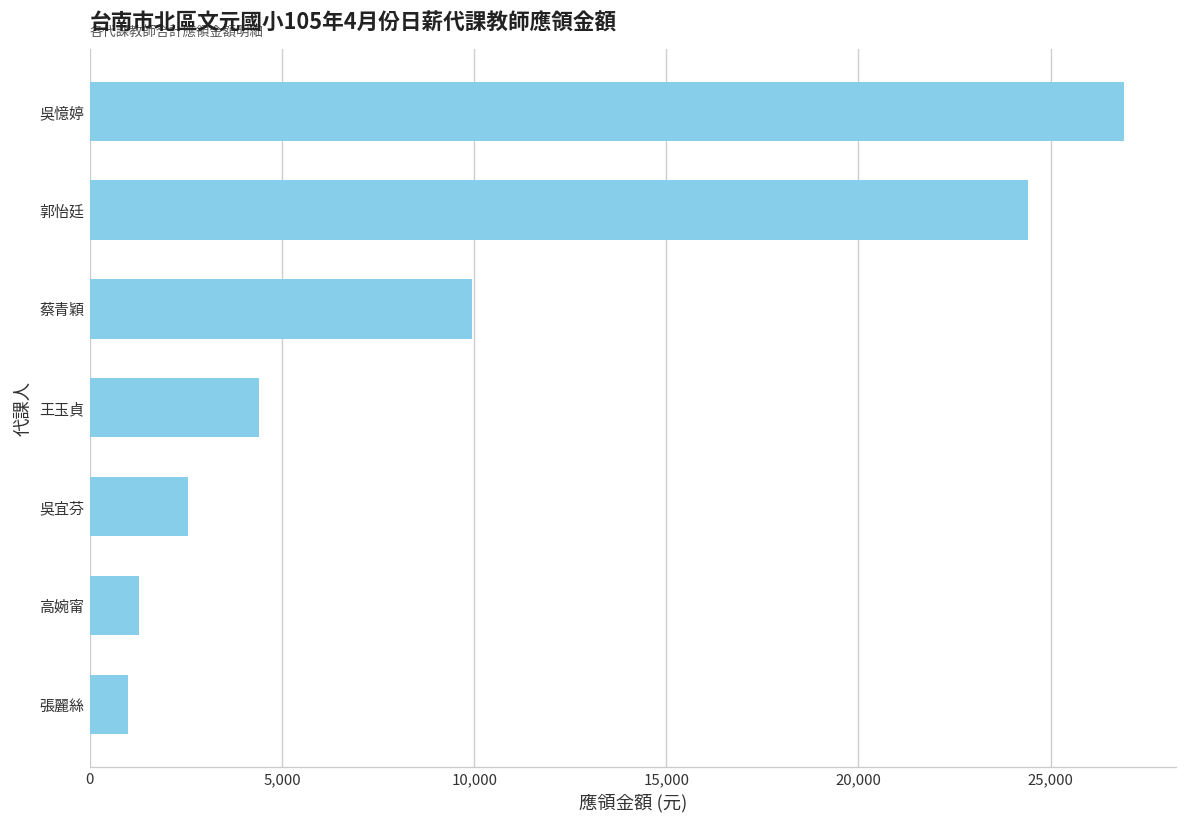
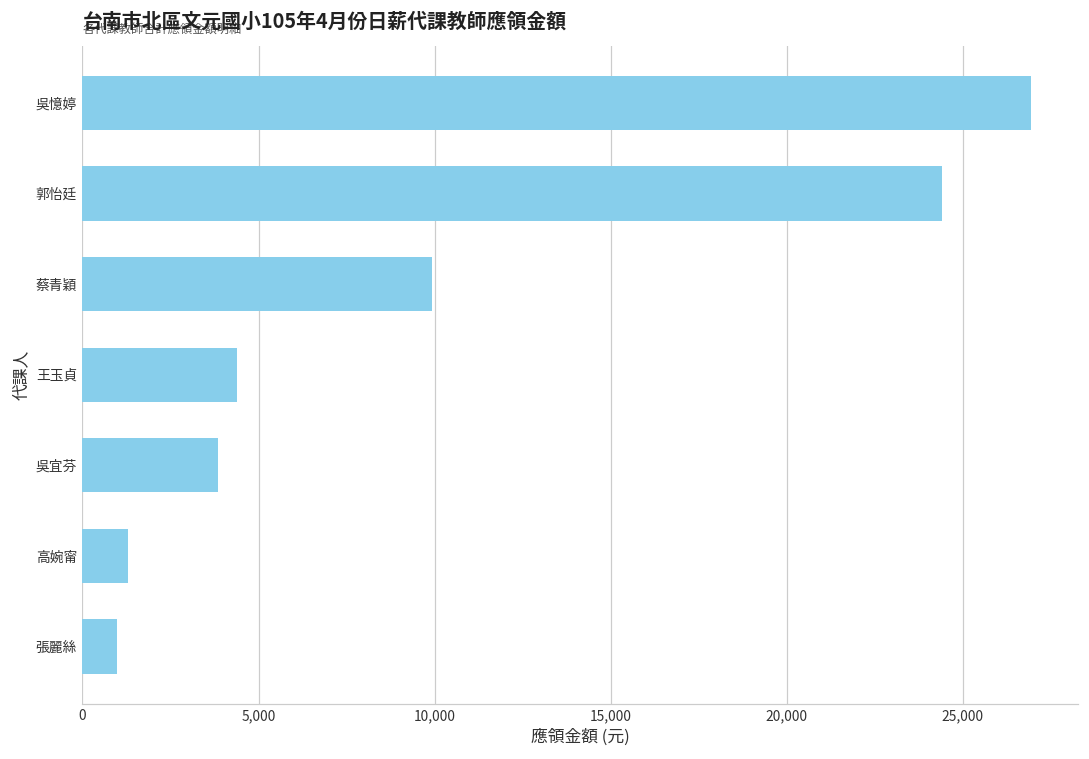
吳宜芬: 2,500 -> 3,900
